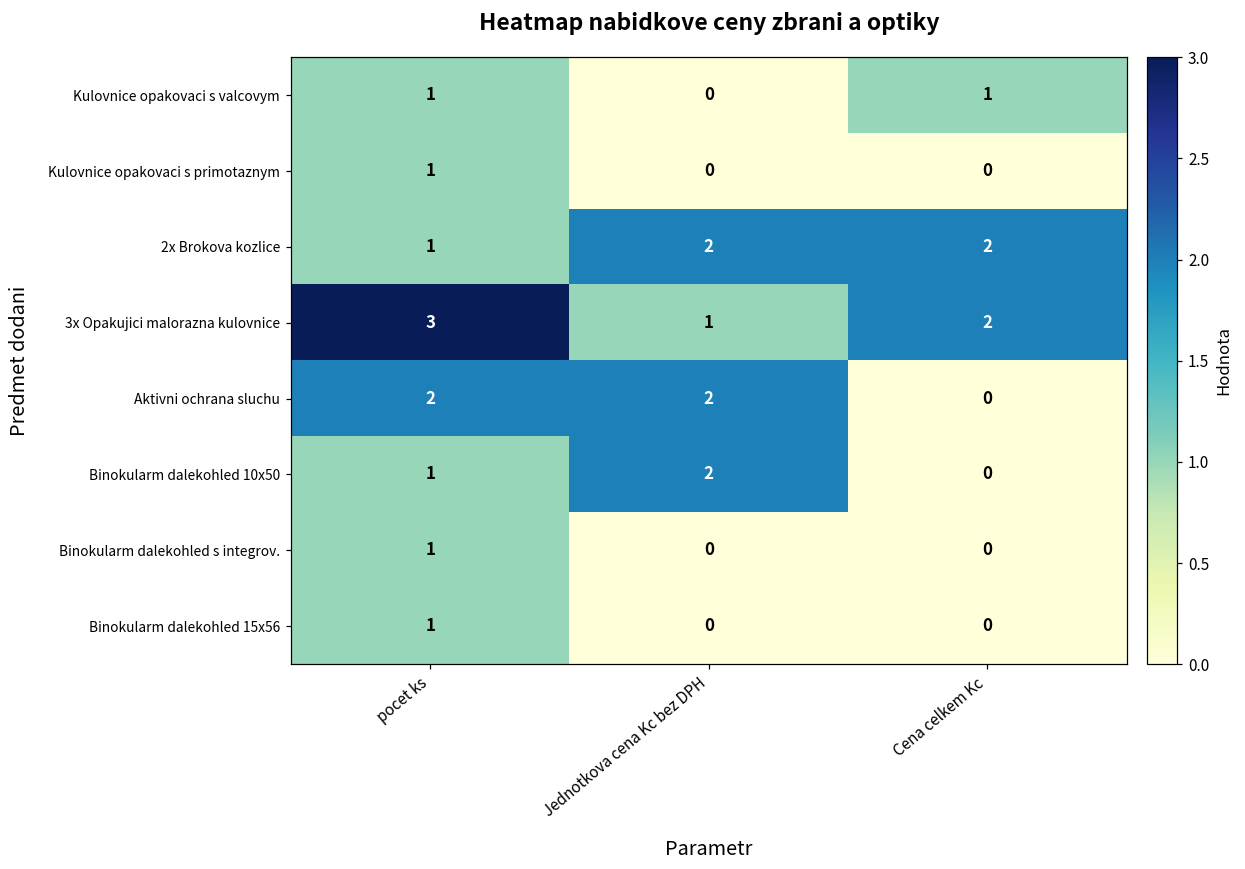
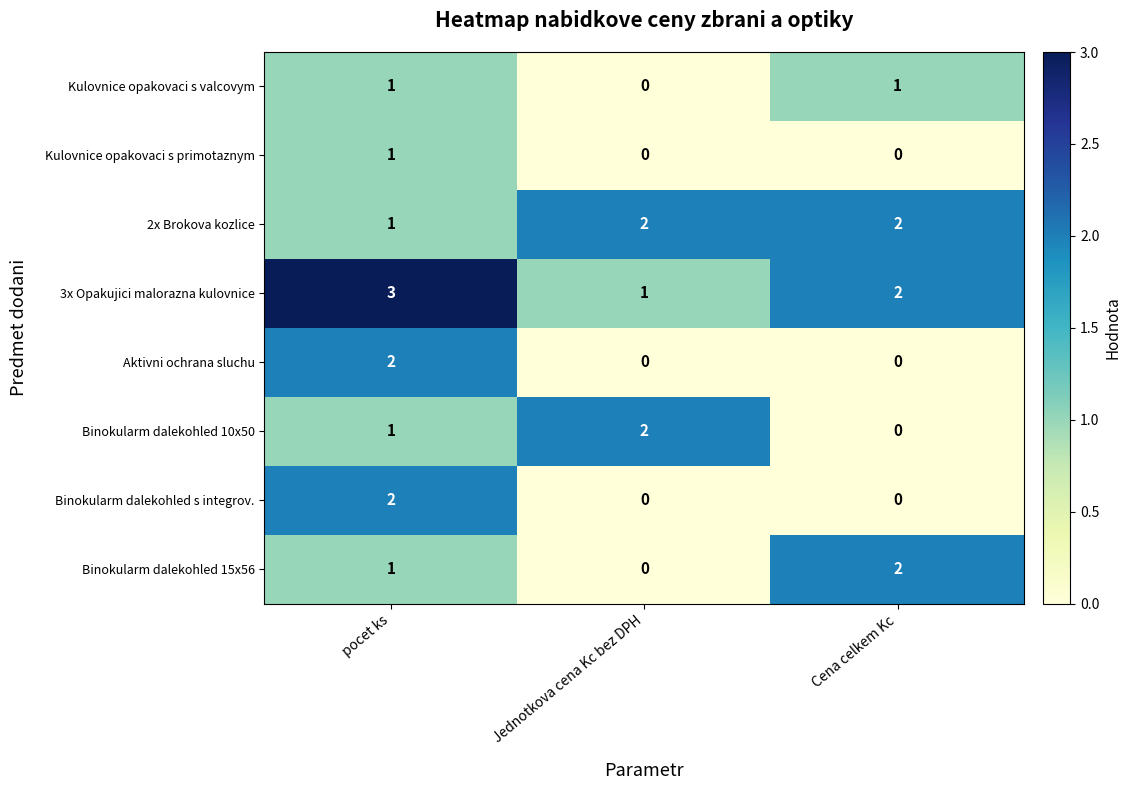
Aktivni ochrana sluchu, Jednotkova cena Kc bez DPH: 2 -> 0
Binokularm dalekohled s integrov., pocet ks: 1 -> 2
Binokularm dalekohled 15x56, Cena celkem Kc: 0 -> 2
